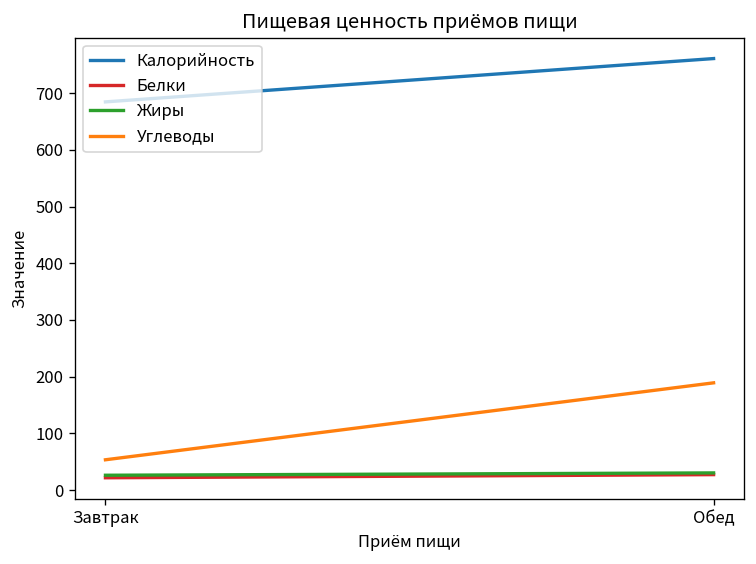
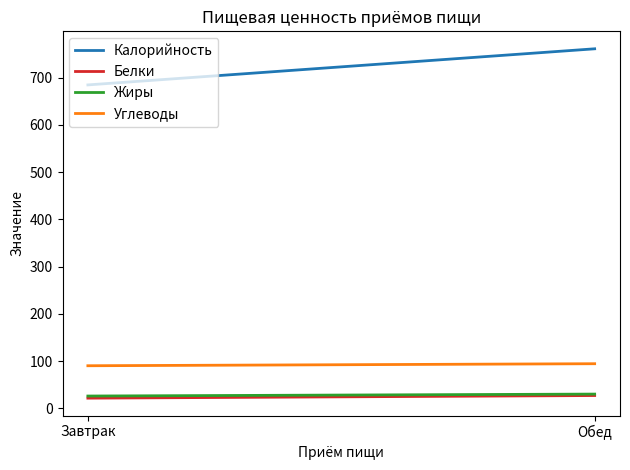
Углеводы, Завтрак: 50 -> 90
Углеводы, Обед: 190 -> 90
